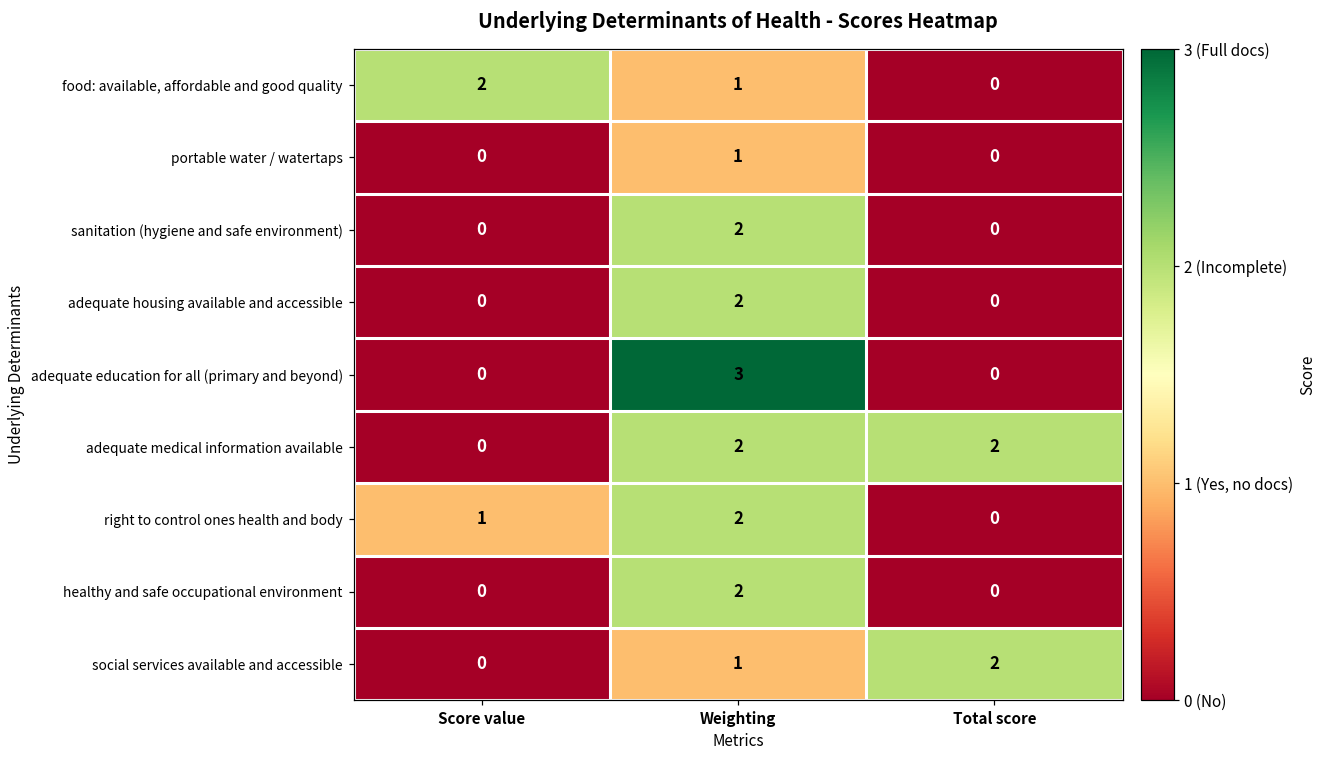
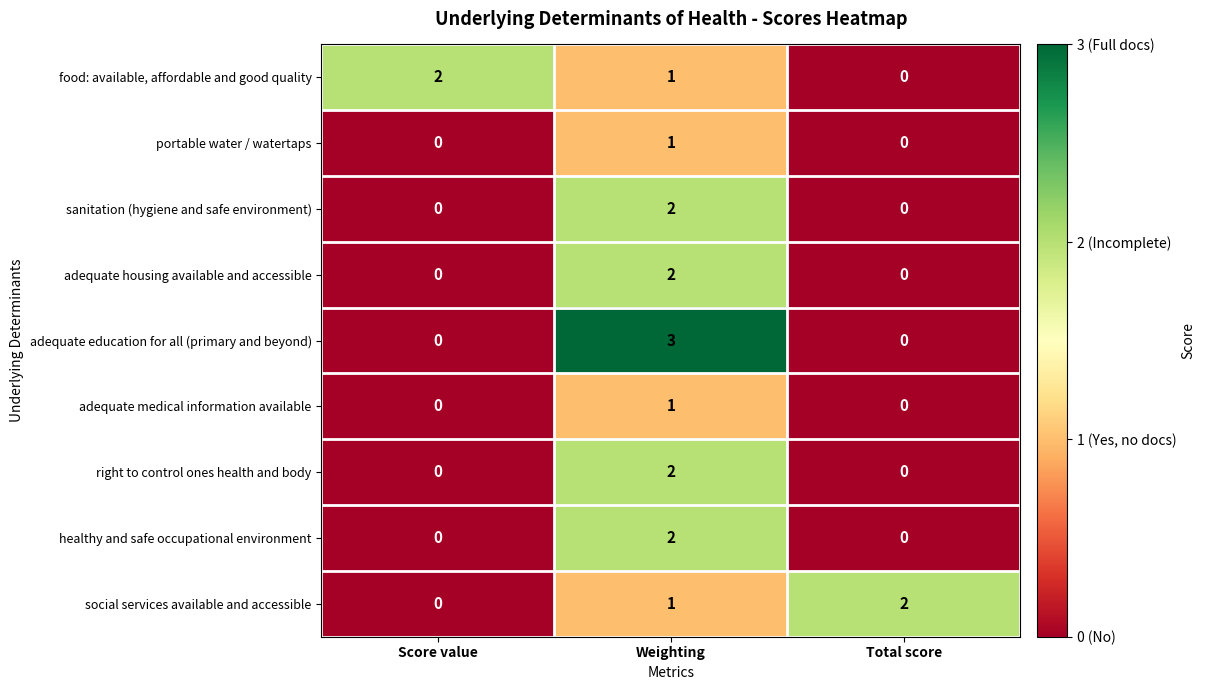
adequate medical information available, Weighting: 2 -> 1
adequate medical information available, Total score: 2 -> 0
right to control ones health and body, Score value: 1 -> 0
